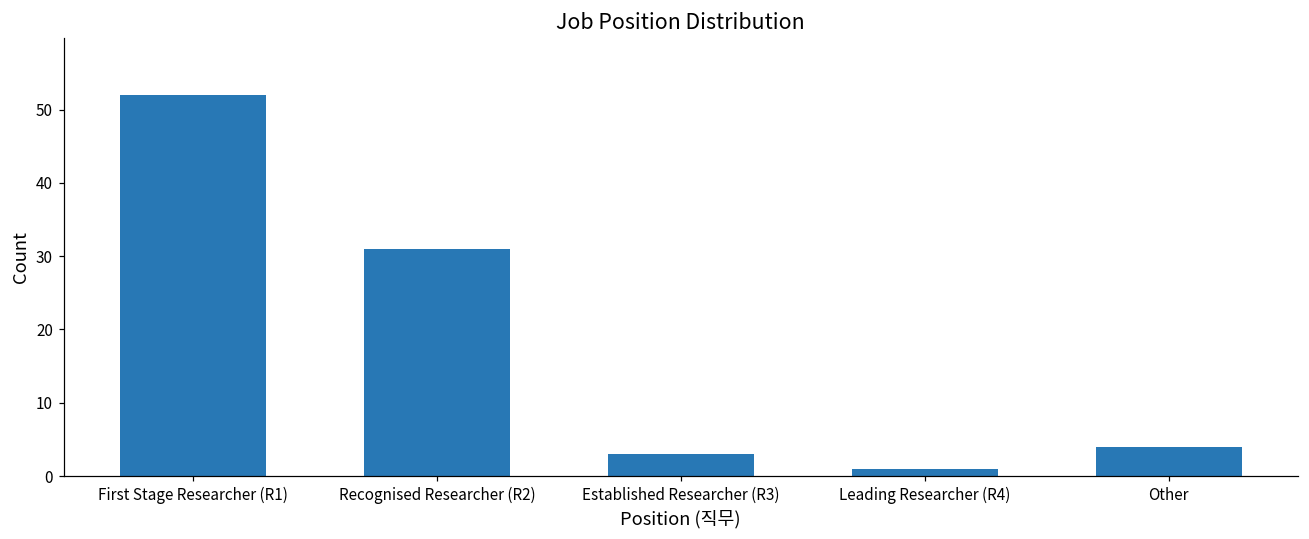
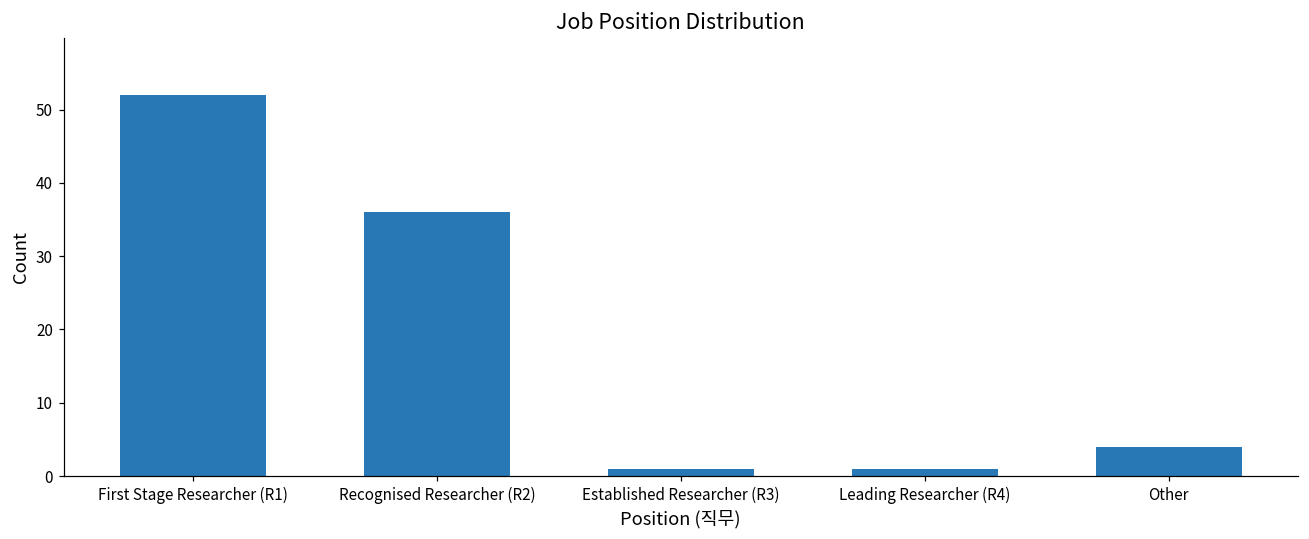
Recognised Researcher (R2): 31 -> 36
Established Researcher (R3): 3 -> 1
